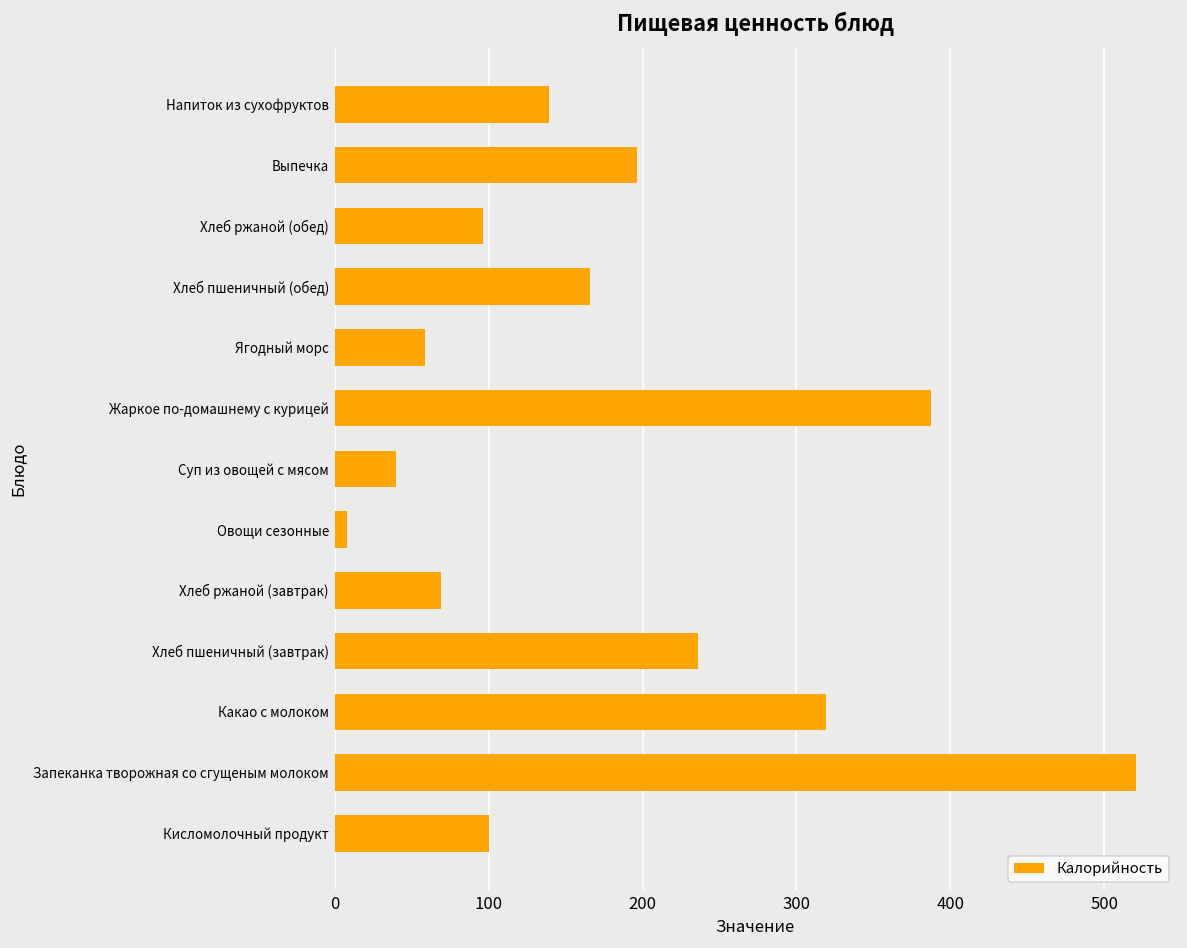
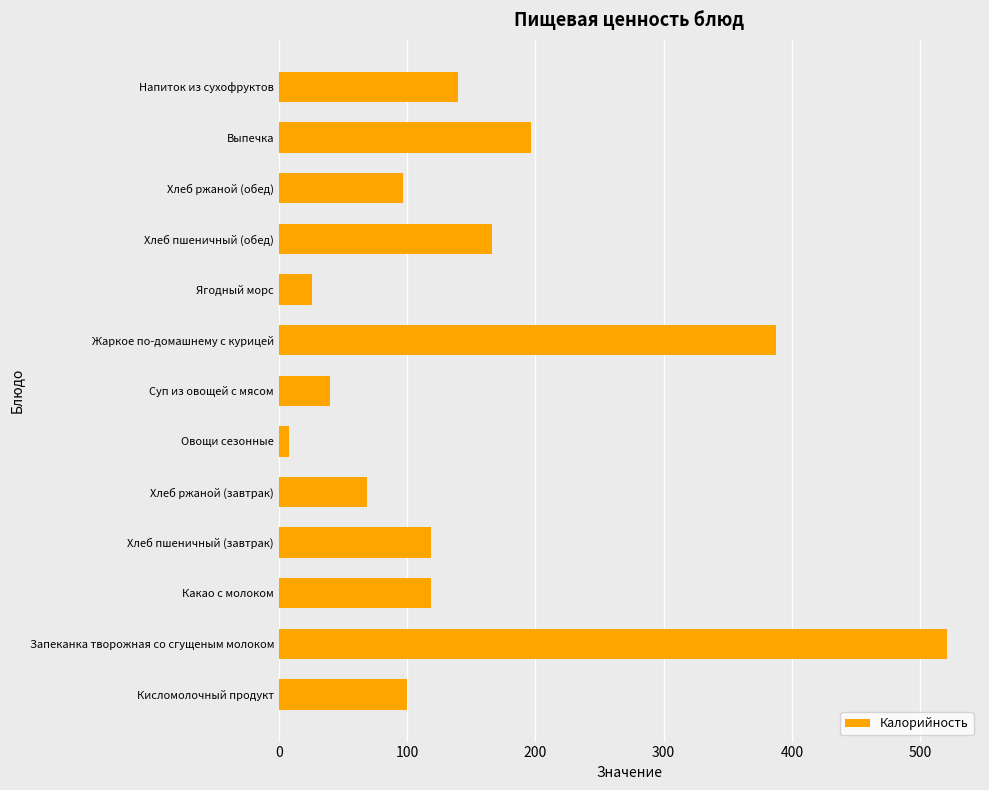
Ягодный морс: 59 -> 26
Хлеб пшеничный (завтрак): 236 -> 118
Какао с молоком: 320 -> 119
